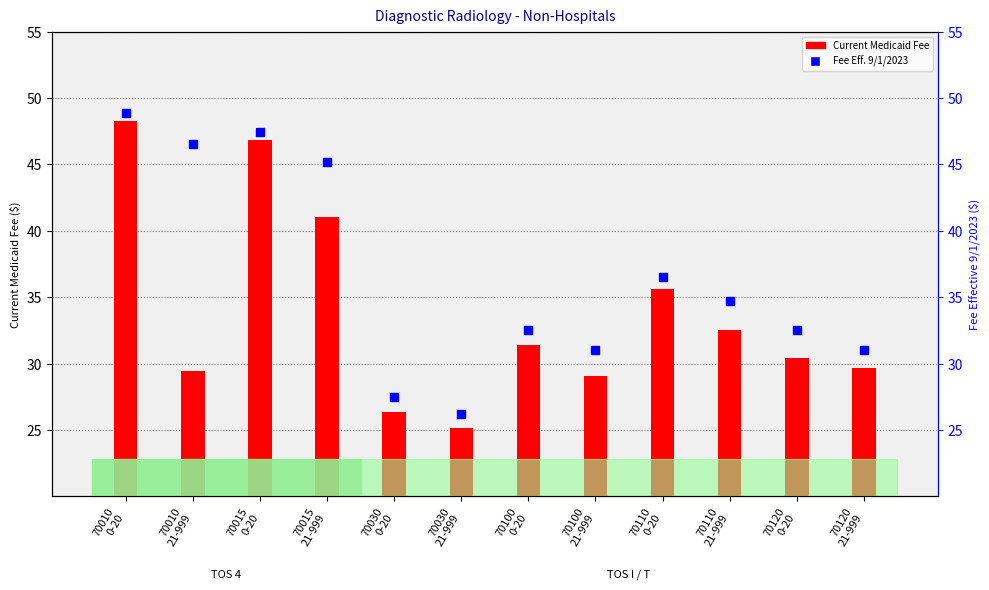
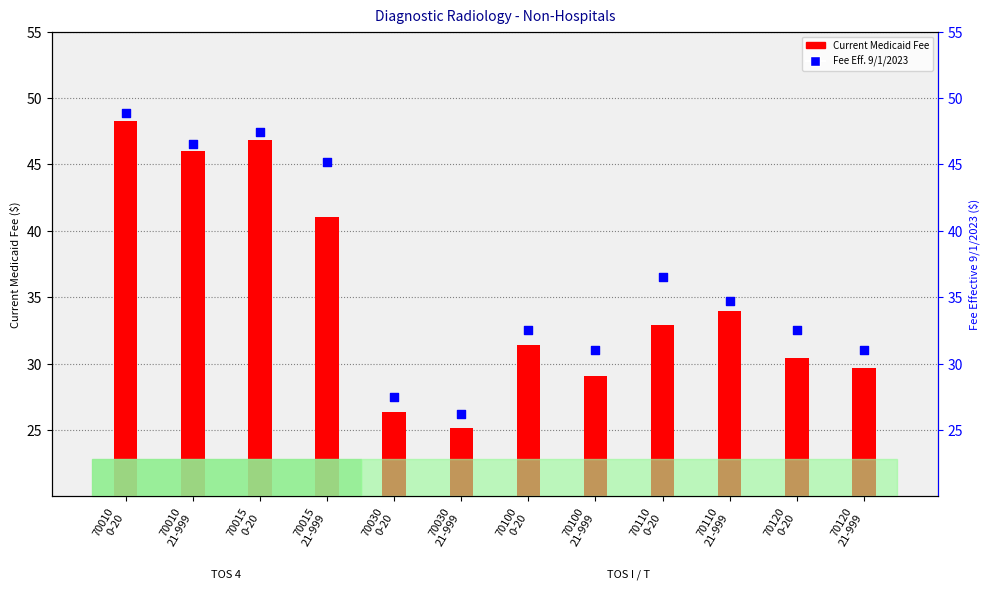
Current Medicaid Fee, 70010 21-999: 29.5 -> 46.0
Current Medicaid Fee, 70110 0-20: 35.7 -> 32.9
Current Medicaid Fee, 70110 21-999: 32.6 -> 34.0
